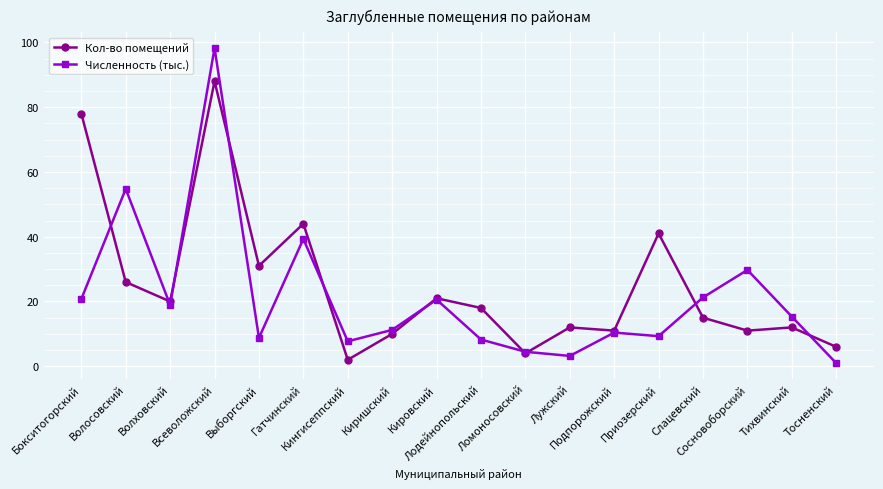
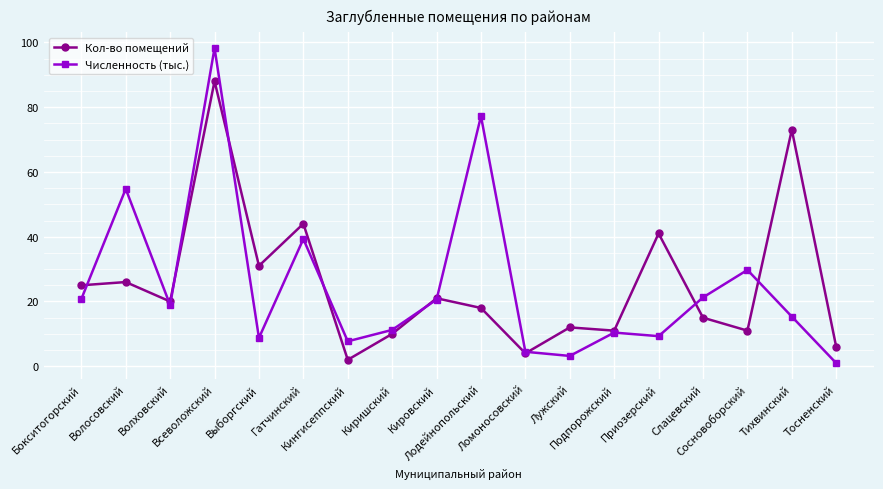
Кол-во помещений, Бокситогорский: 78 -> 25
Численность (тыс.), Лодейнопольский: 8 -> 77
Кол-во помещений, Тихвинский: 12 -> 73
